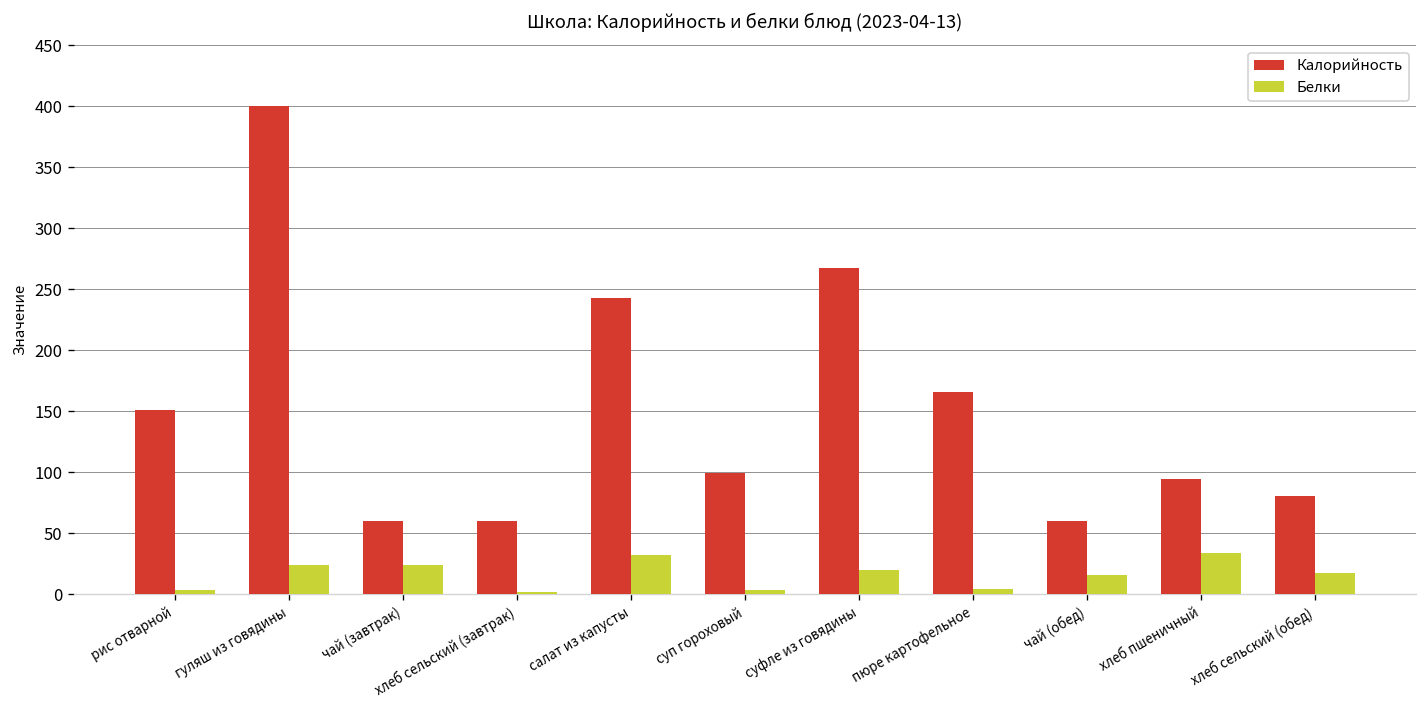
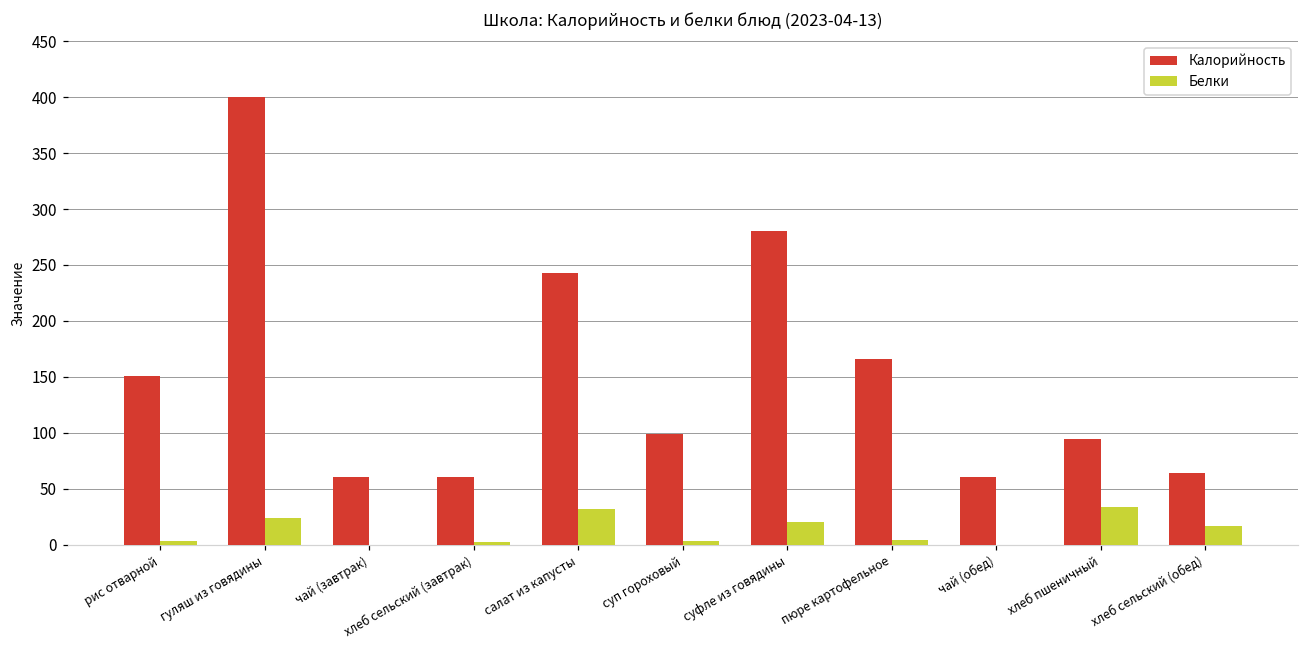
Белки, чай (завтрак): 24 -> 0
Калорийность, суфле из говядины: 267 -> 280
Белки, чай (обед): 16 -> 0
Калорийность, хлеб сельский (обед): 80 -> 64
